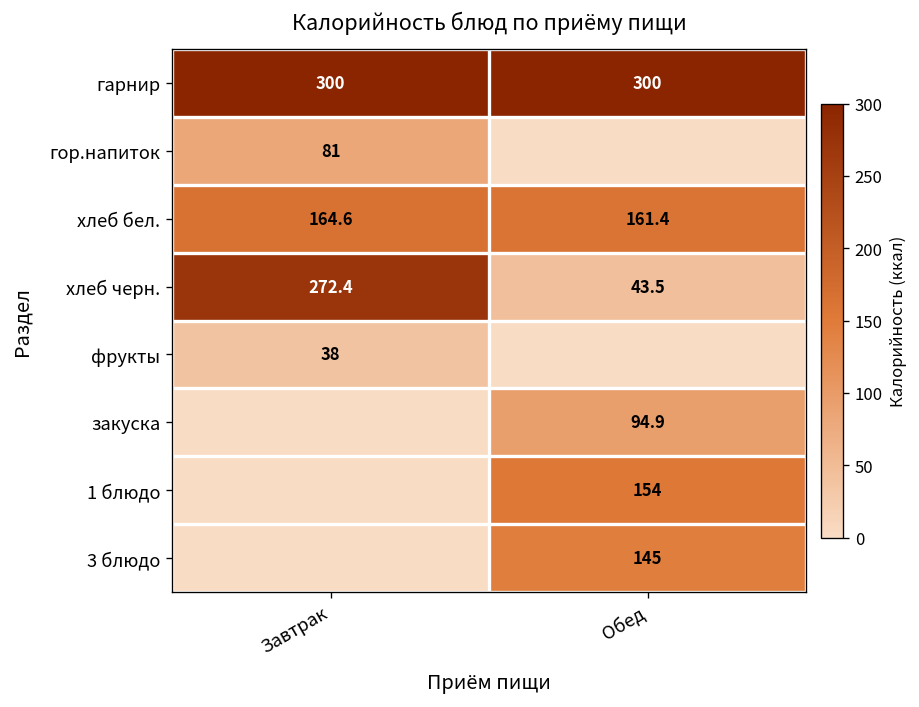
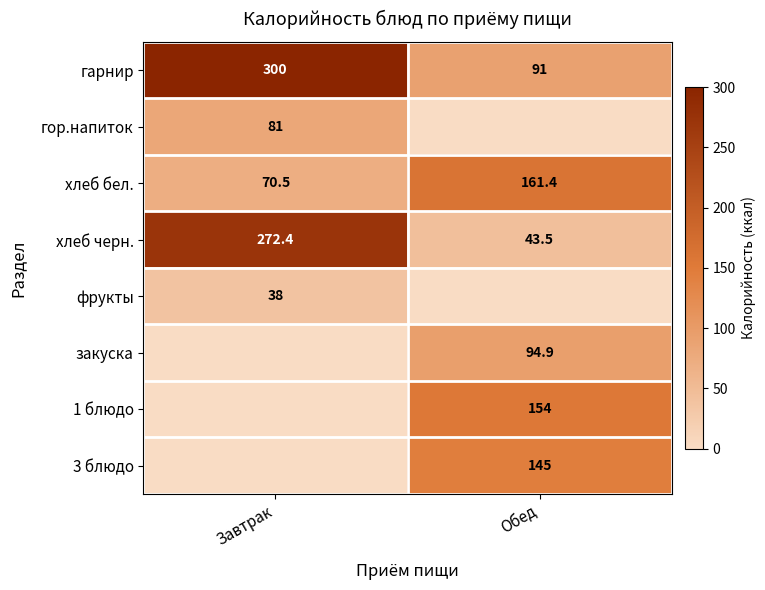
гарнир, Обед: 300 -> 91
хлеб бел., Завтрак: 164.6 -> 70.5
